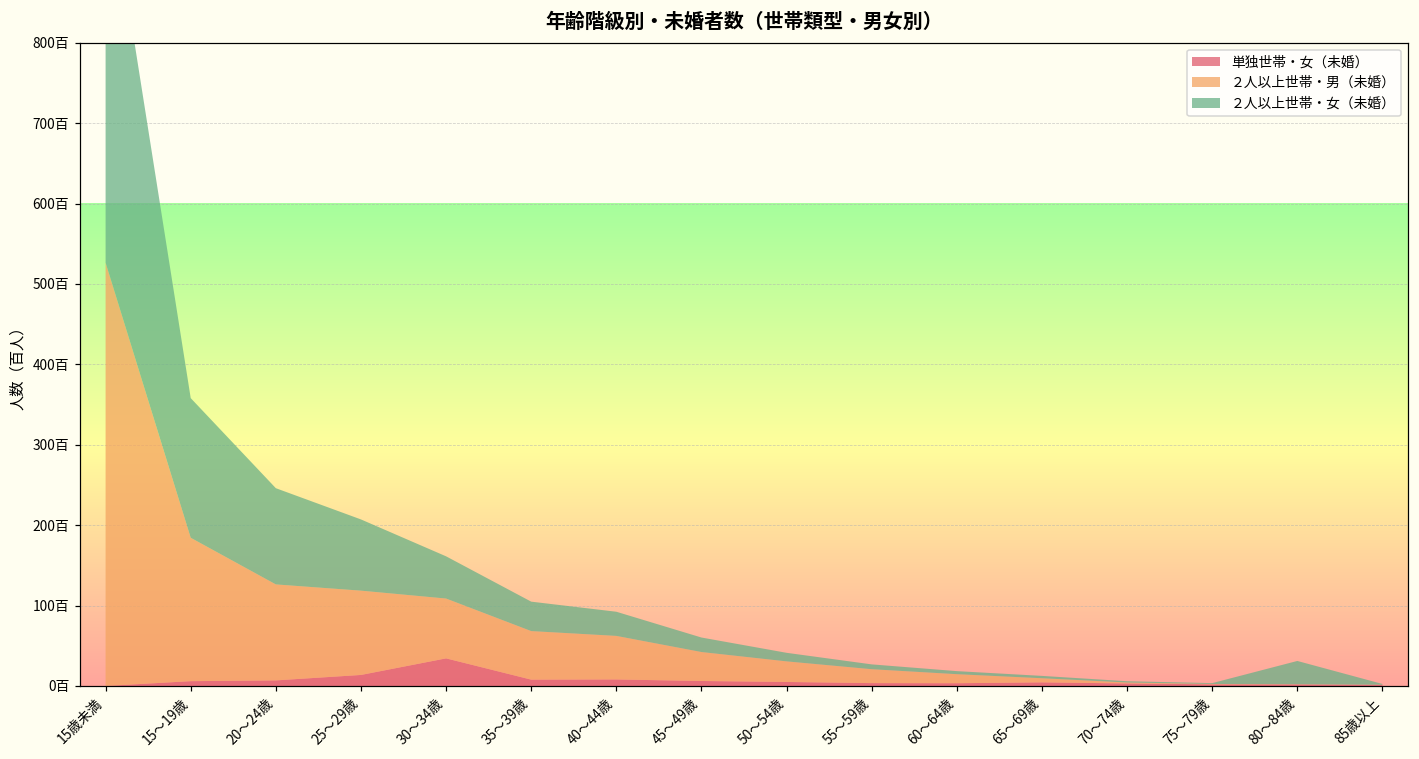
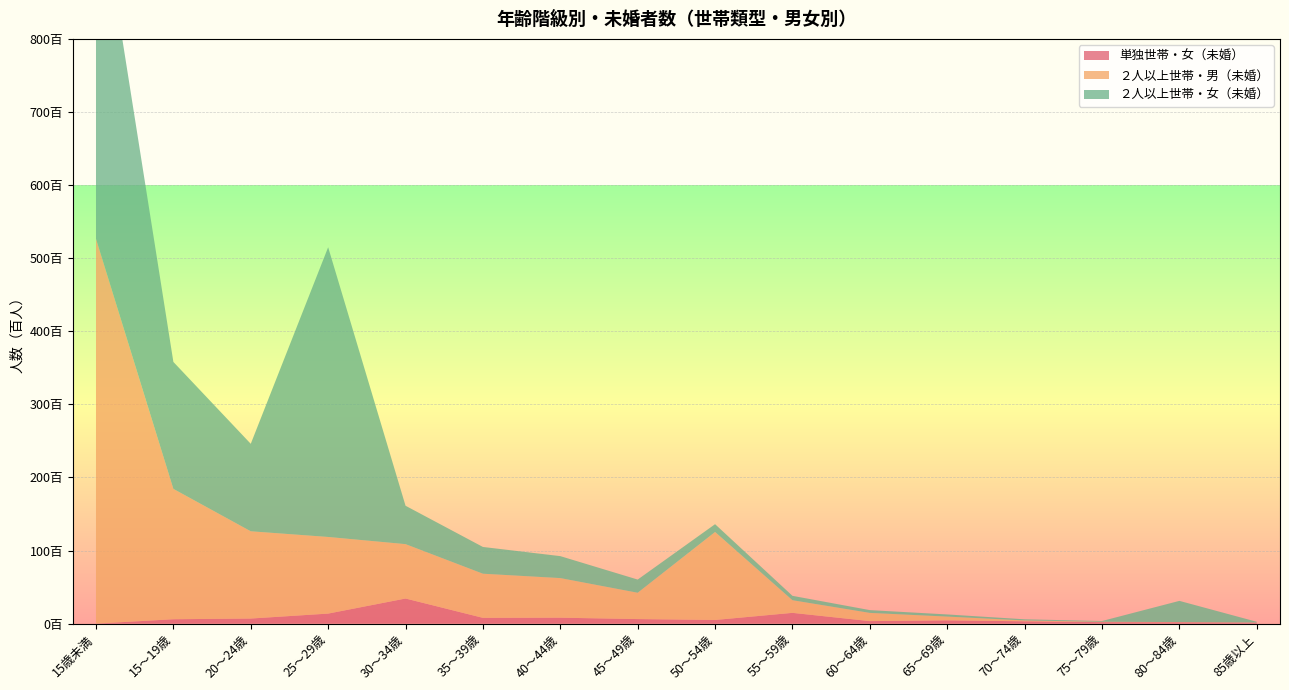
２人以上世帯・女（未婚）, 25～29歳: 90百 -> 400百
２人以上世帯・男（未婚）, 50～54歳: 30百 -> 120百
単独世帯・女（未婚）, 55～59歳: 0百 -> 10百
